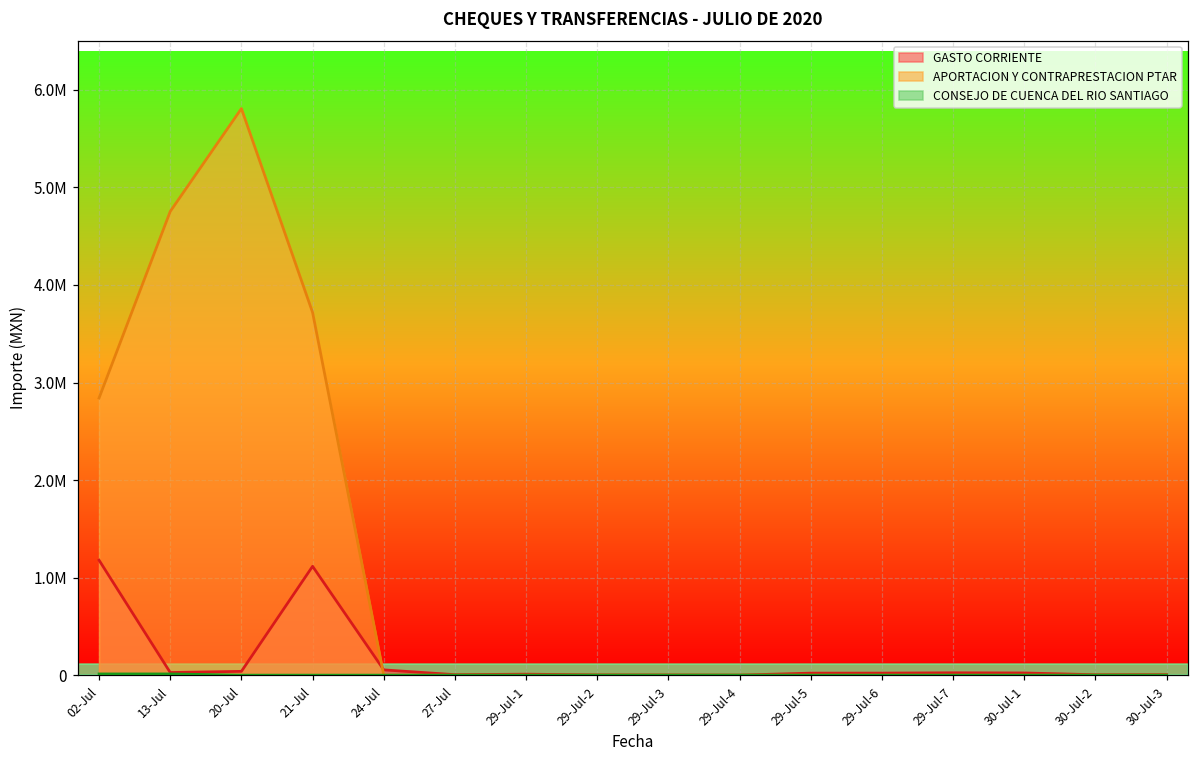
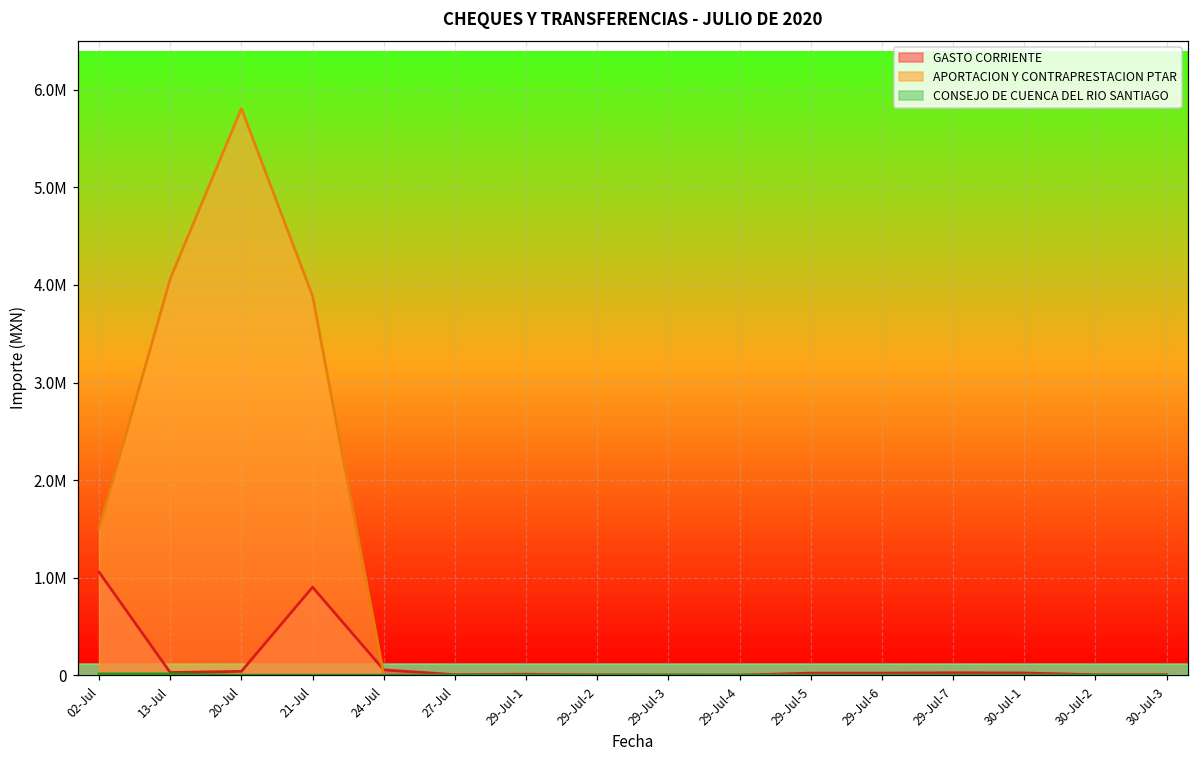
GASTO CORRIENTE, 02-Jul: 1200000 -> 1100000
APORTACION Y CONTRAPRESTACION PTAR, 02-Jul: 2800000 -> 1500000
APORTACION Y CONTRAPRESTACION PTAR, 13-Jul: 4800000 -> 4100000
GASTO CORRIENTE, 21-Jul: 1100000 -> 900000
APORTACION Y CONTRAPRESTACION PTAR, 21-Jul: 3700000 -> 3900000
